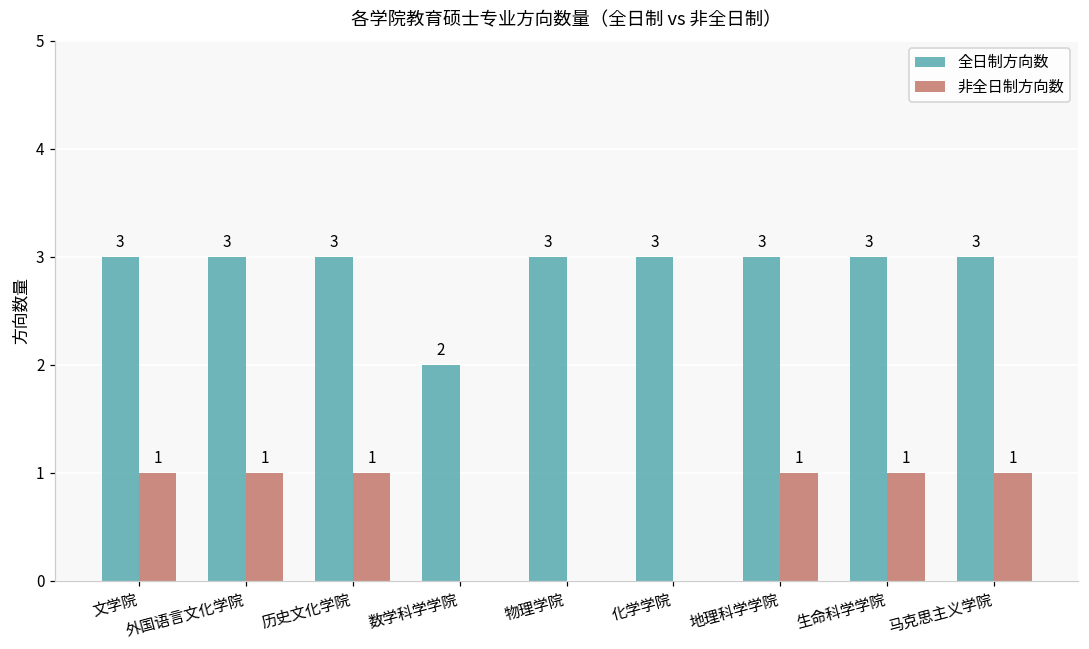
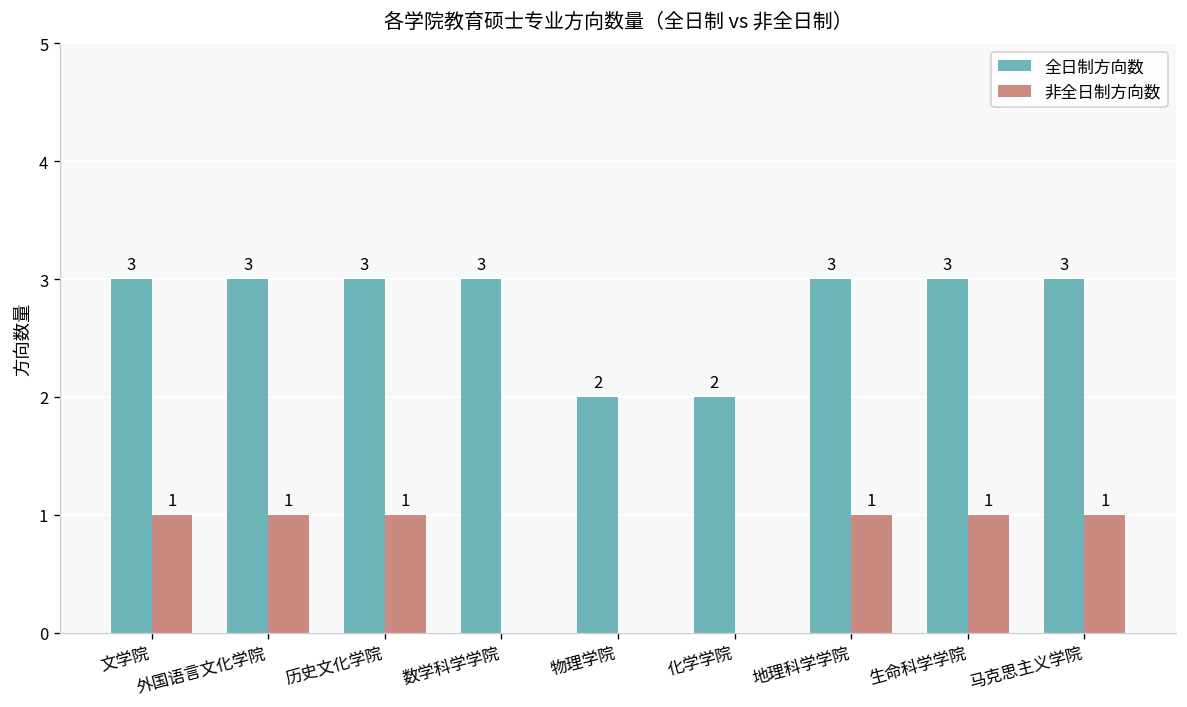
全日制方向数, 数学科学学院: 2 -> 3
全日制方向数, 物理学院: 3 -> 2
全日制方向数, 化学学院: 3 -> 2
